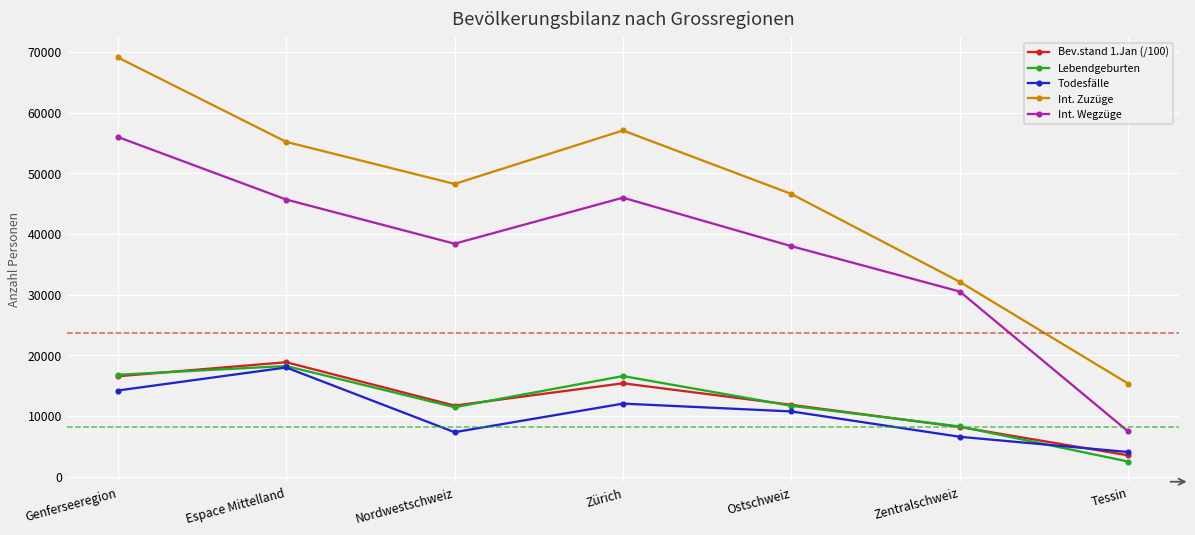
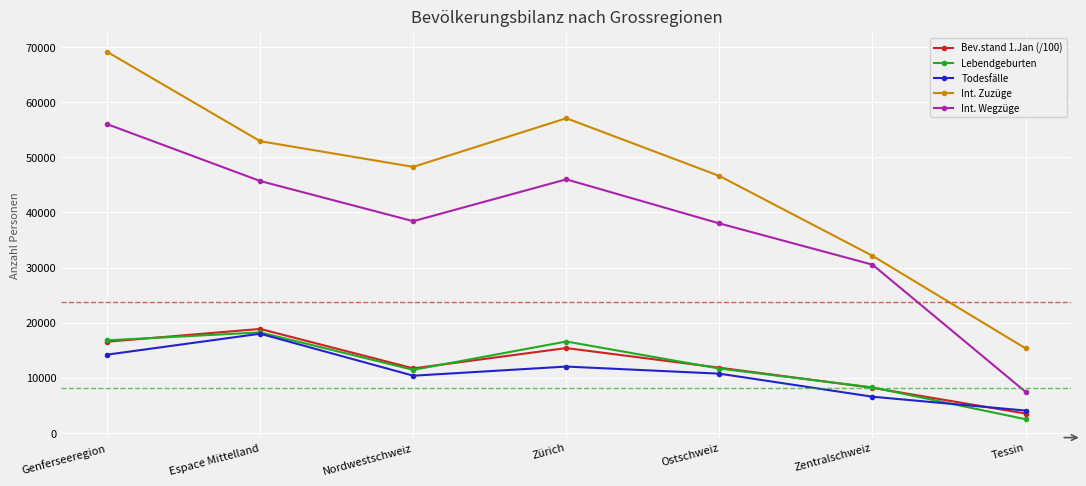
Int. Zuzüge, Espace Mittelland: 55000 -> 53000
Todesfälle, Nordwestschweiz: 7000 -> 10000
